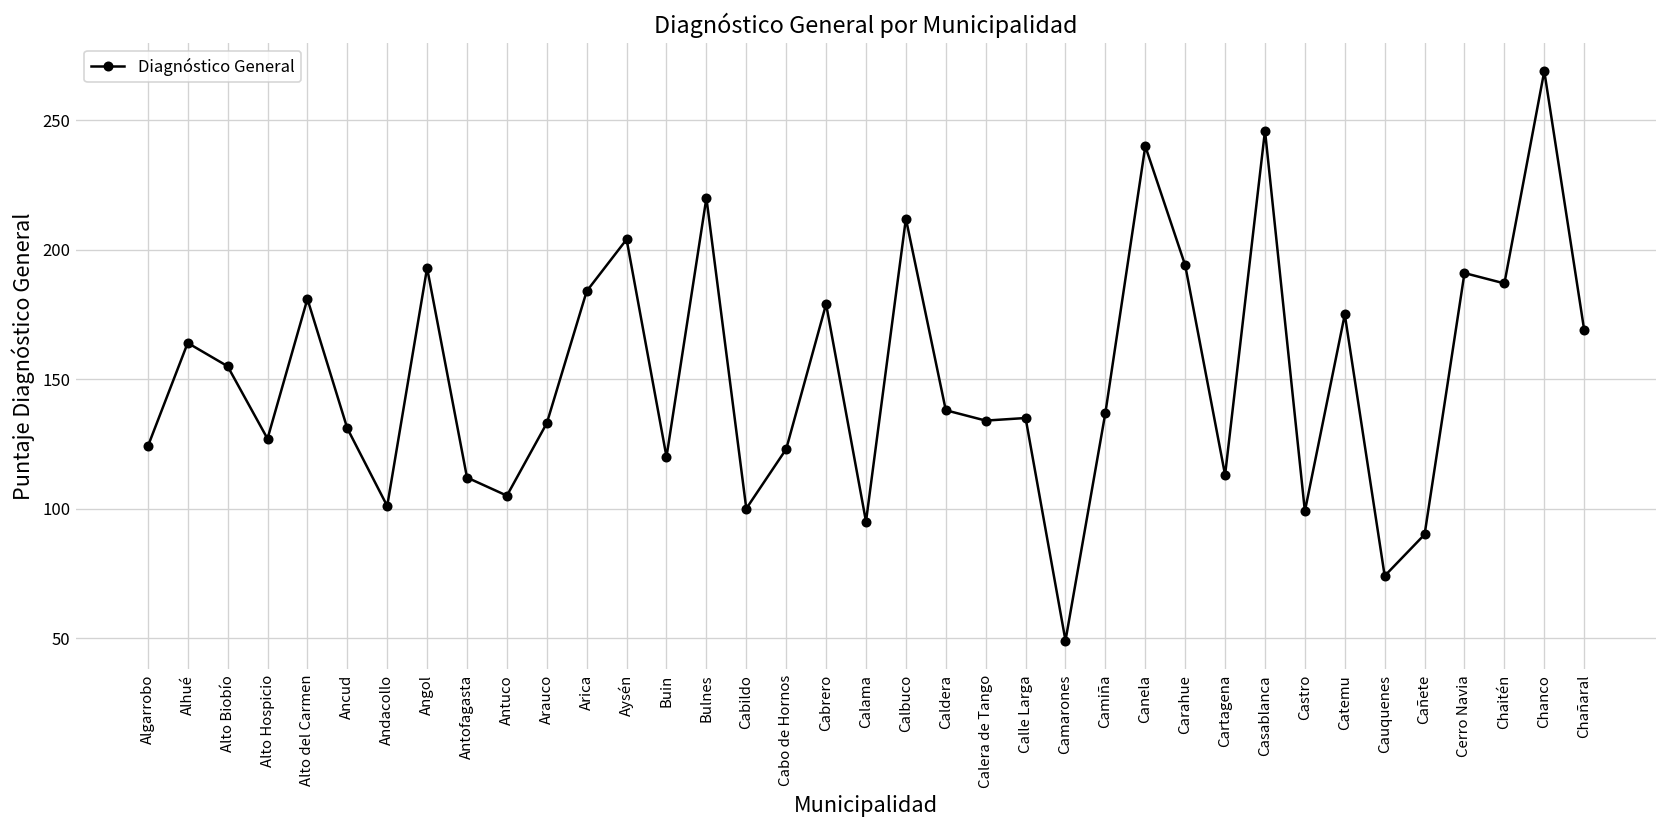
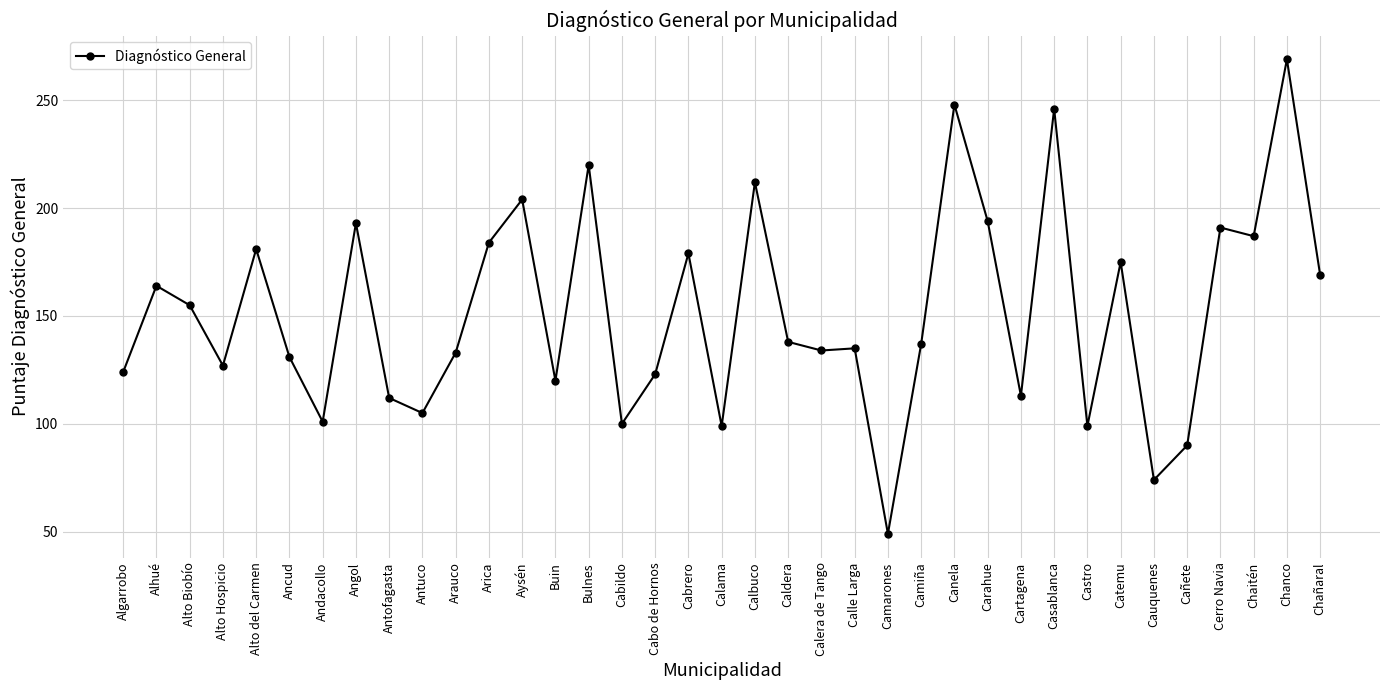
Calama: 95 -> 99
Canela: 240 -> 248
